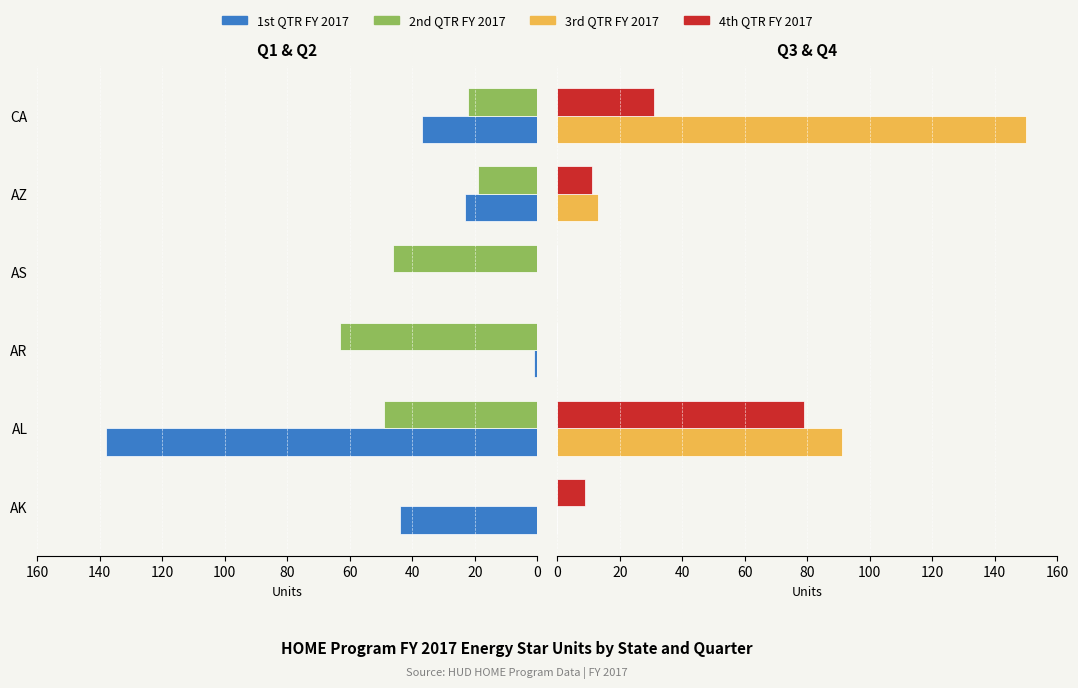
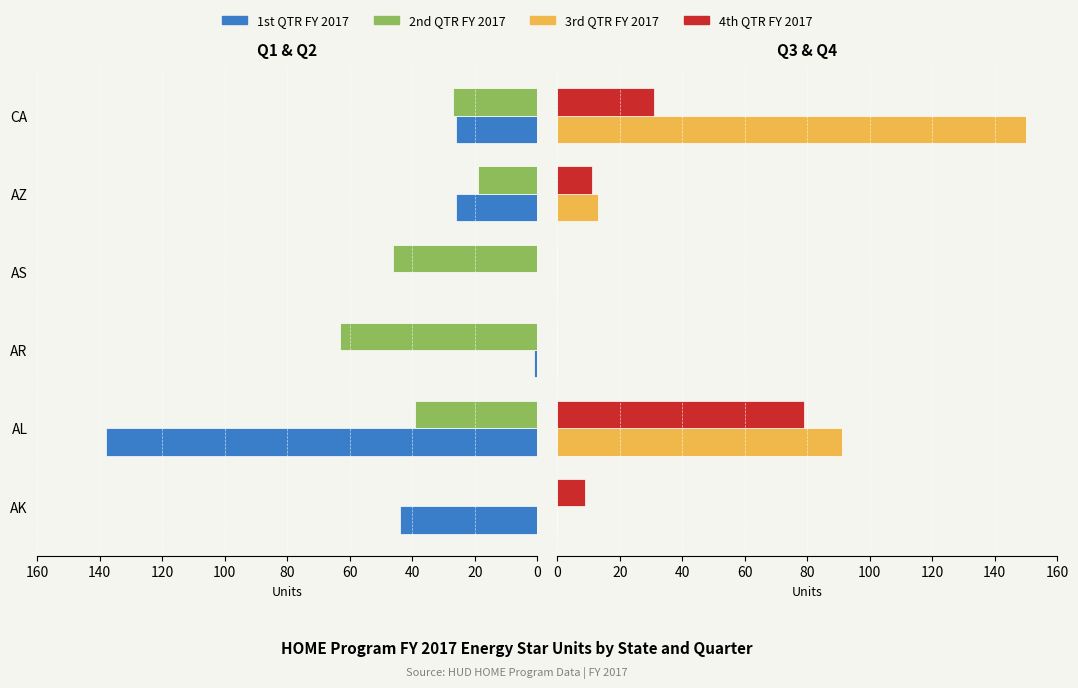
Q1 & Q2, 2nd QTR FY 2017, CA: 22 -> 27
Q1 & Q2, 1st QTR FY 2017, CA: 37 -> 26
Q1 & Q2, 1st QTR FY 2017, AZ: 23 -> 26
Q1 & Q2, 2nd QTR FY 2017, AL: 49 -> 39
